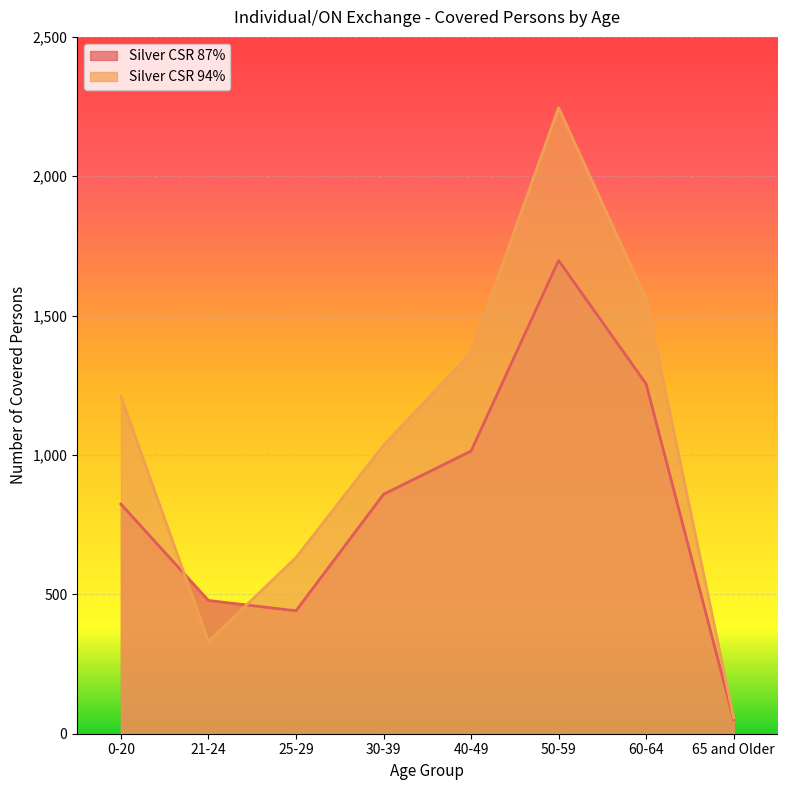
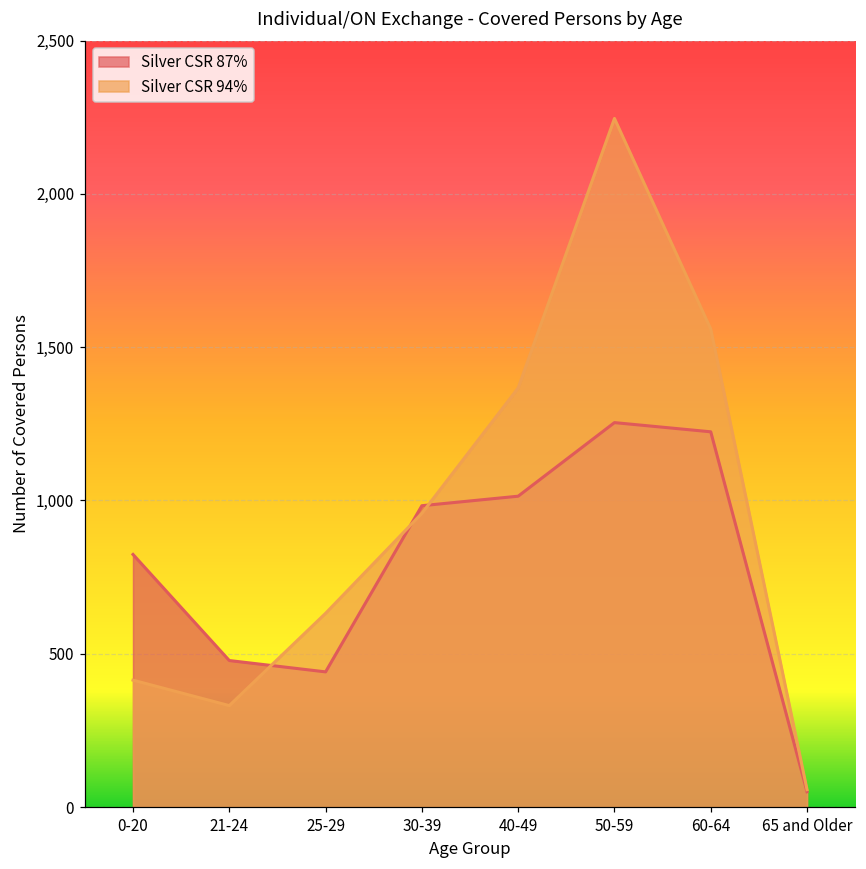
Silver CSR 94%, 0-20: 1,210 -> 410
Silver CSR 87%, 30-39: 860 -> 980
Silver CSR 94%, 30-39: 1,040 -> 960
Silver CSR 87%, 50-59: 1,700 -> 1,250
Silver CSR 87%, 60-64: 1,260 -> 1,220
